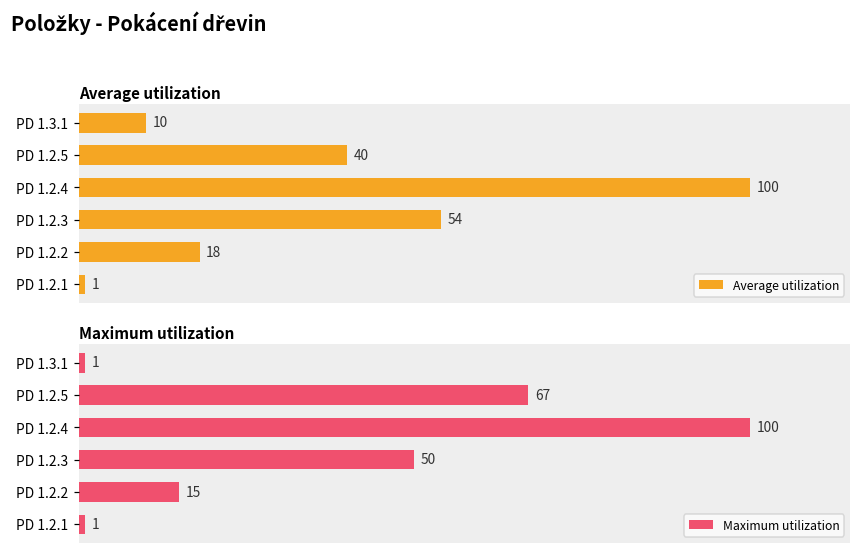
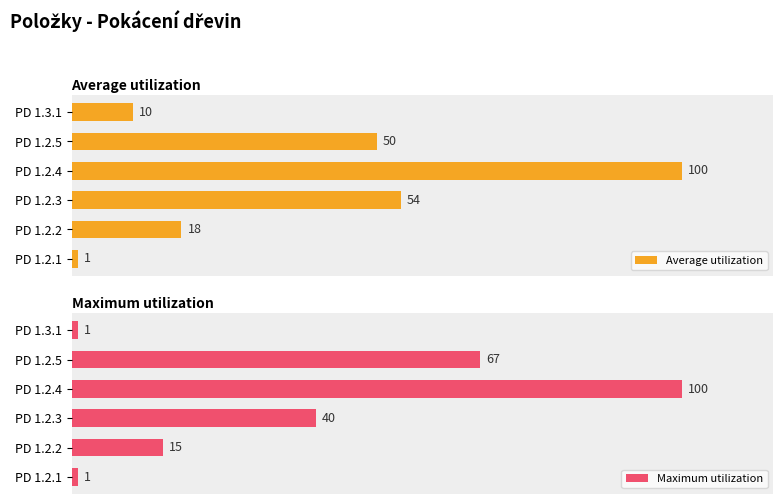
Average utilization, PD 1.2.5: 40 -> 50
Maximum utilization, PD 1.2.3: 50 -> 40
